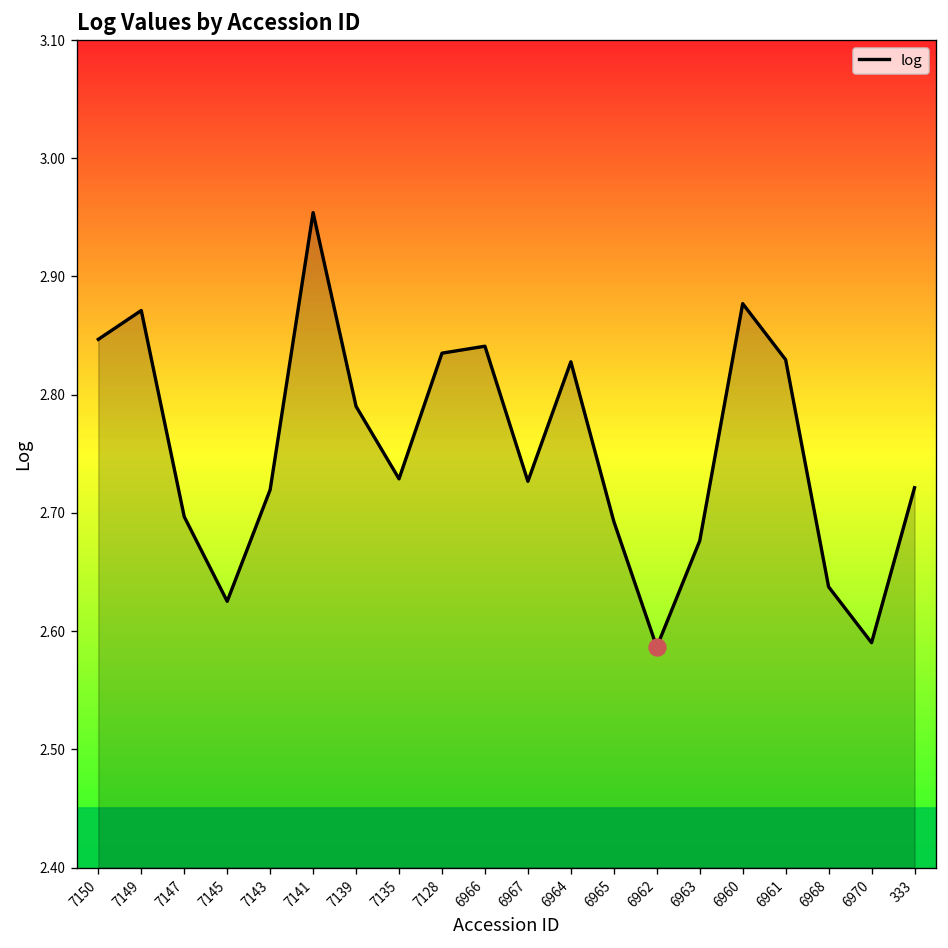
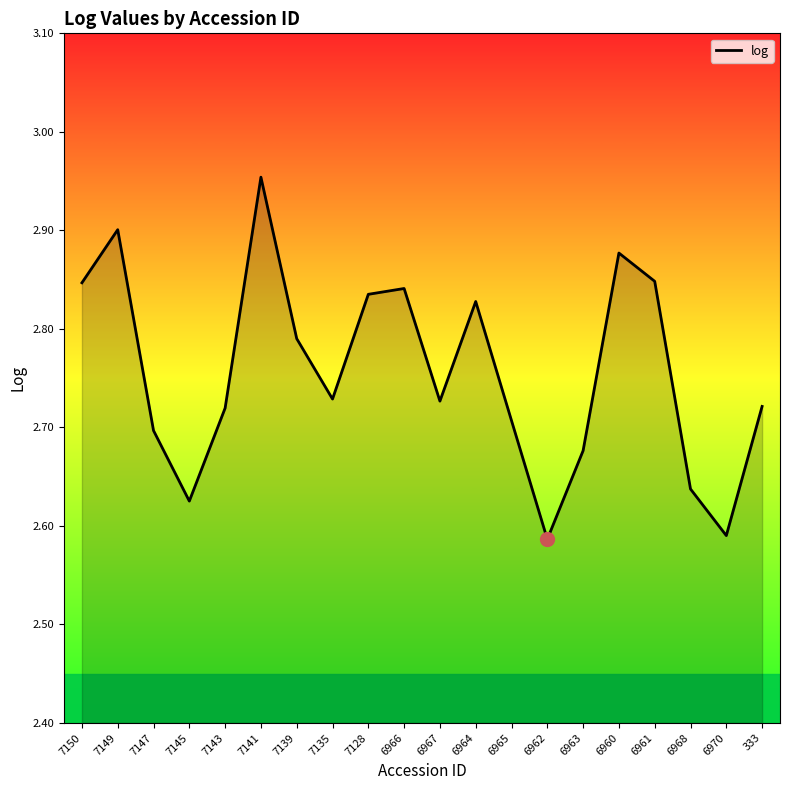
log, 7149: 2.87 -> 2.90
log, 6965: 2.69 -> 2.71
log, 6961: 2.83 -> 2.85
